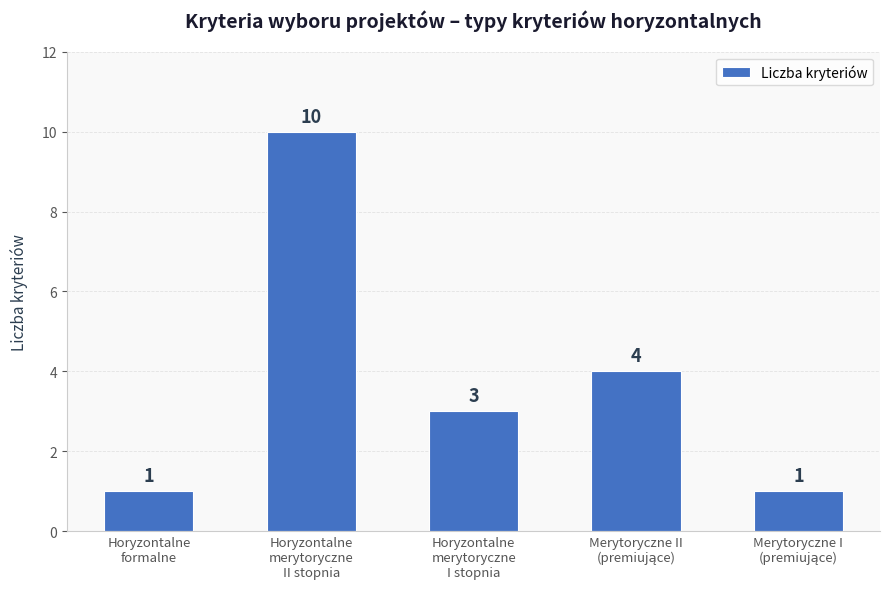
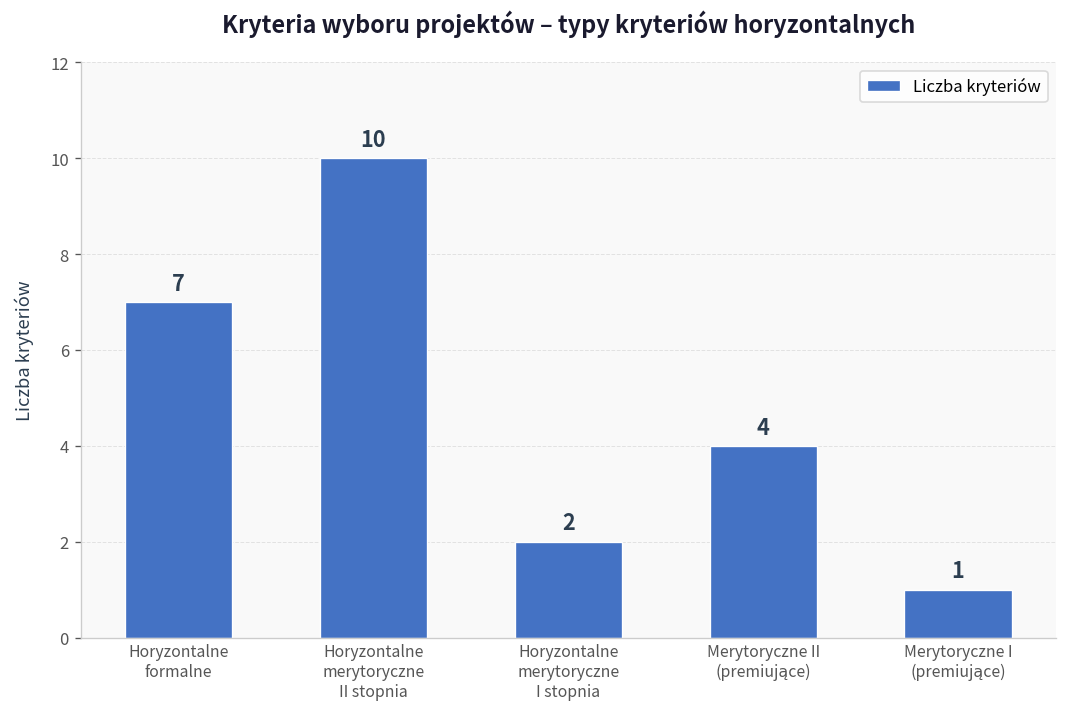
Horyzontalne formalne: 1 -> 7
Horyzontalne merytoryczne I stopnia: 3 -> 2
